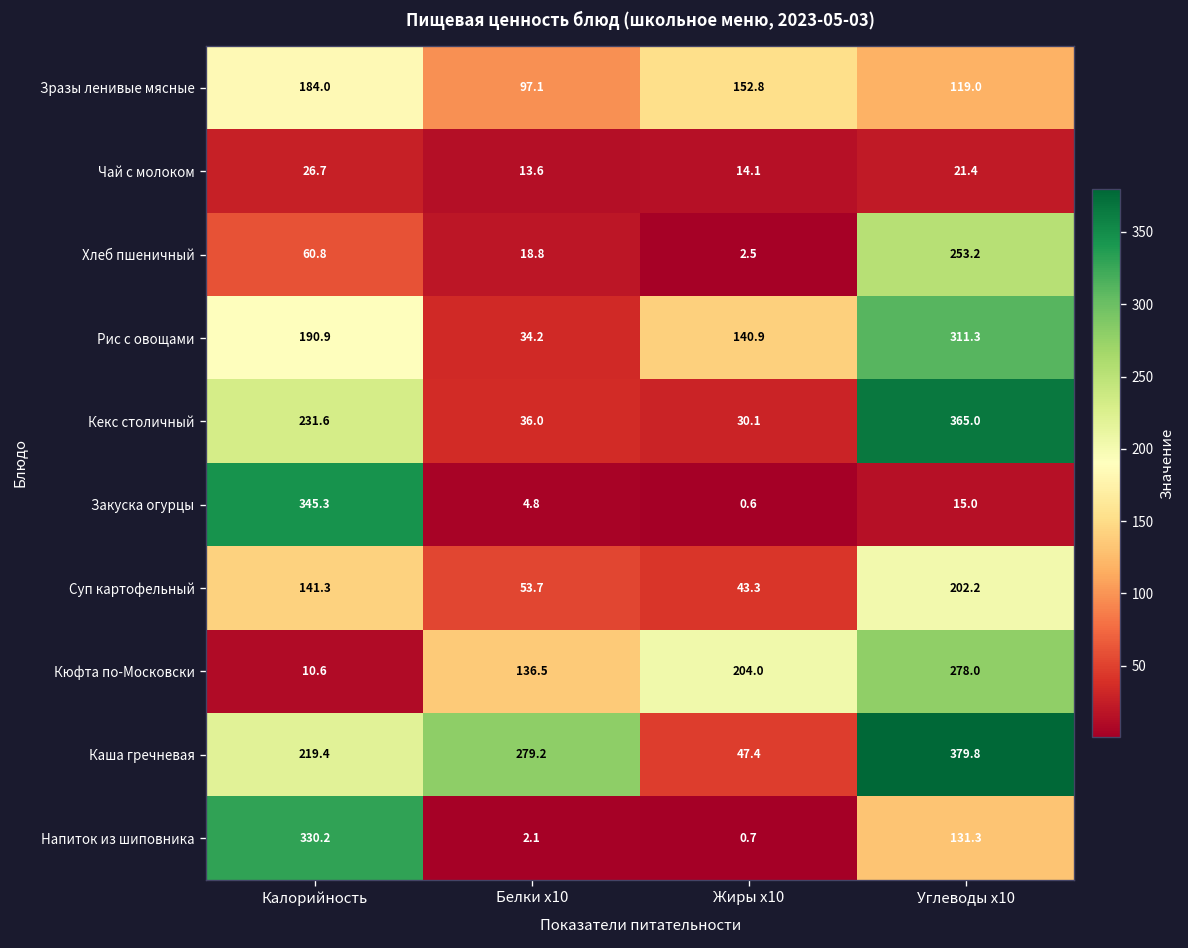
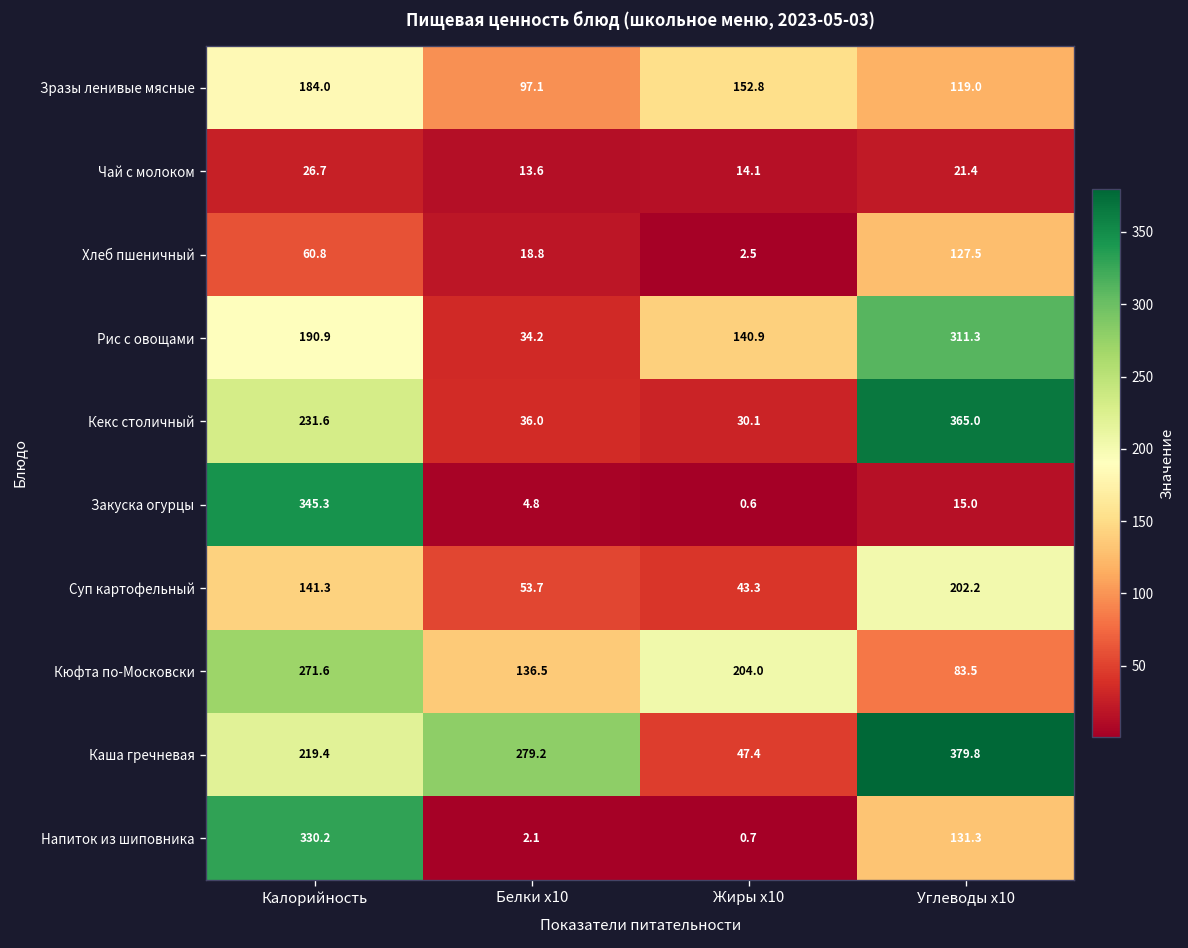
Хлеб пшеничный, Углеводы x10: 253.2 -> 127.5
Кюфта по-Московски, Калорийность: 10.6 -> 271.6
Кюфта по-Московски, Углеводы x10: 278.0 -> 83.5
